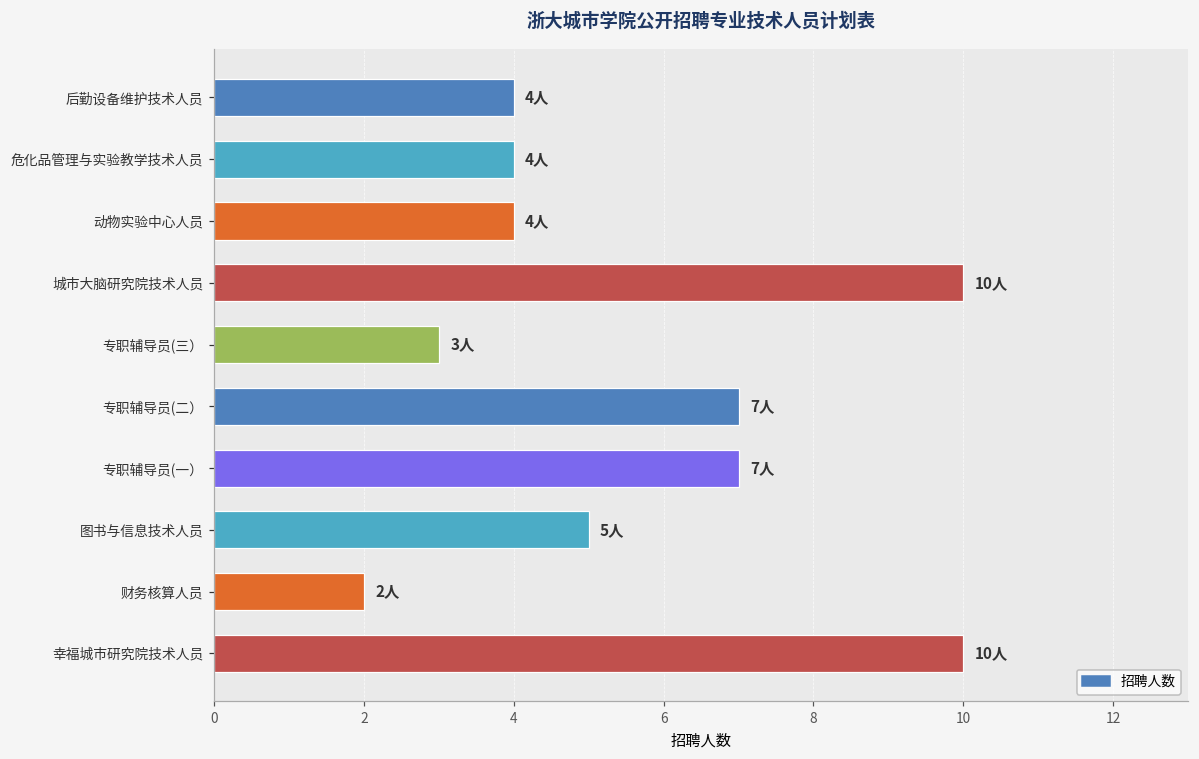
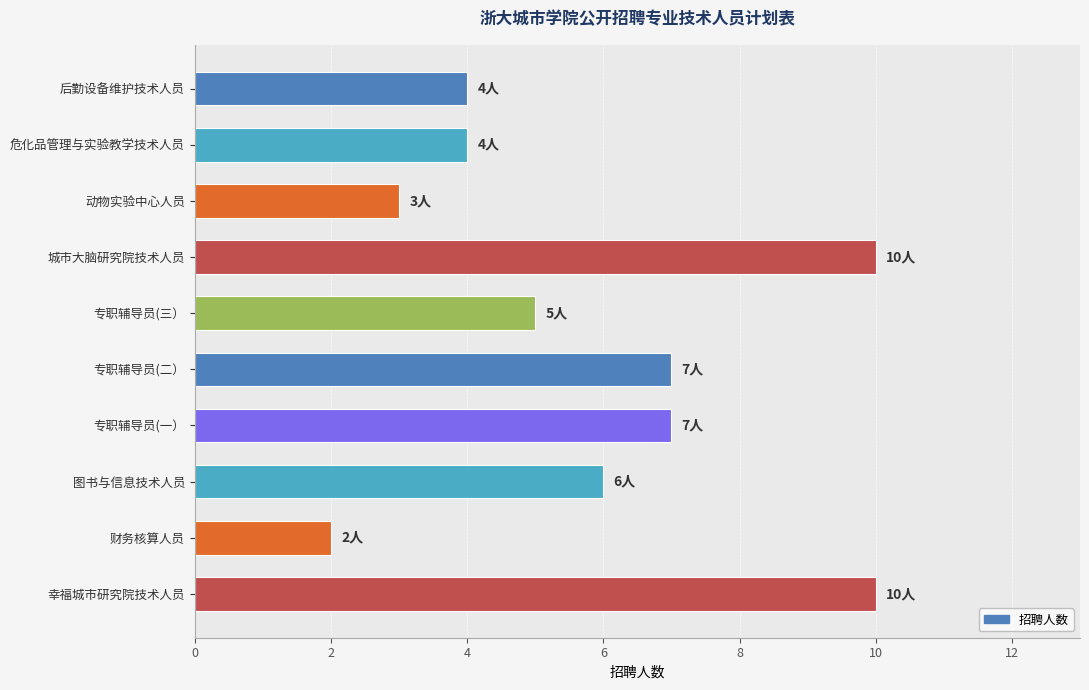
动物实验中心人员: 4人 -> 3人
专职辅导员(三）: 3人 -> 5人
图书与信息技术人员: 5人 -> 6人
